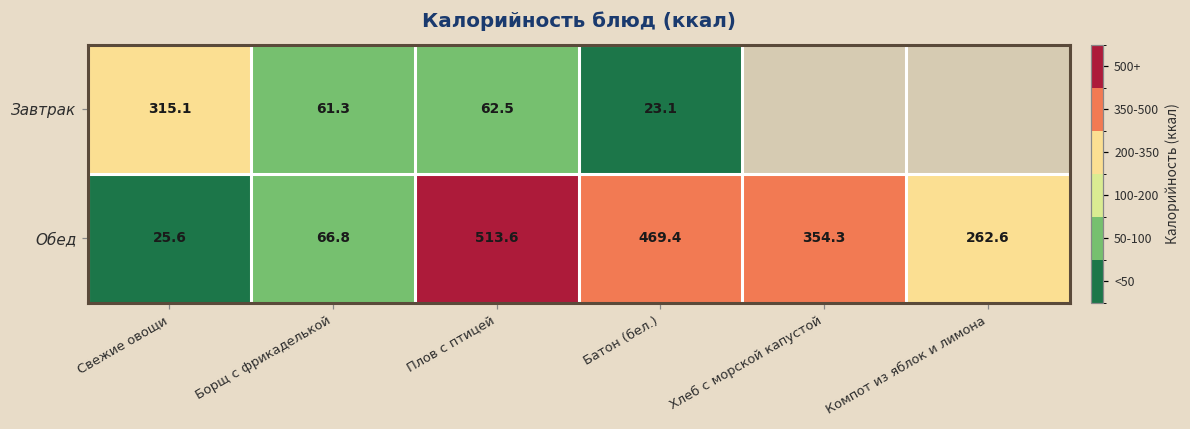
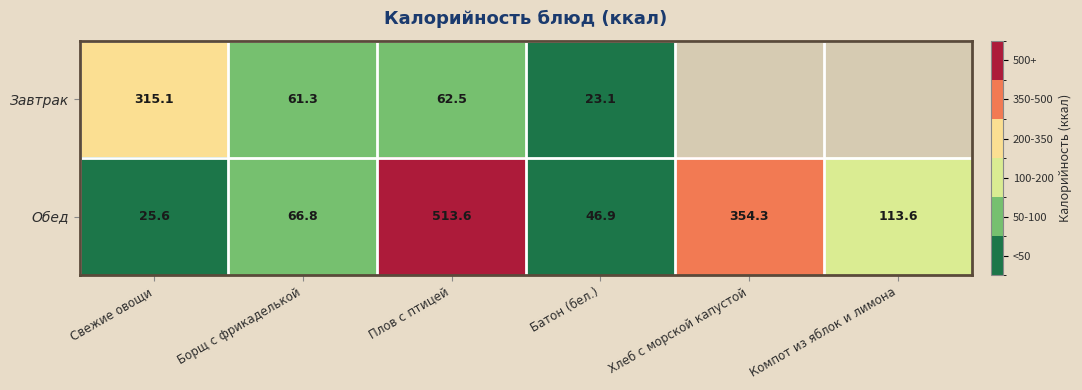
Обед, Батон (бел.): 469.4 -> 46.9
Обед, Компот из яблок и лимона: 262.6 -> 113.6
